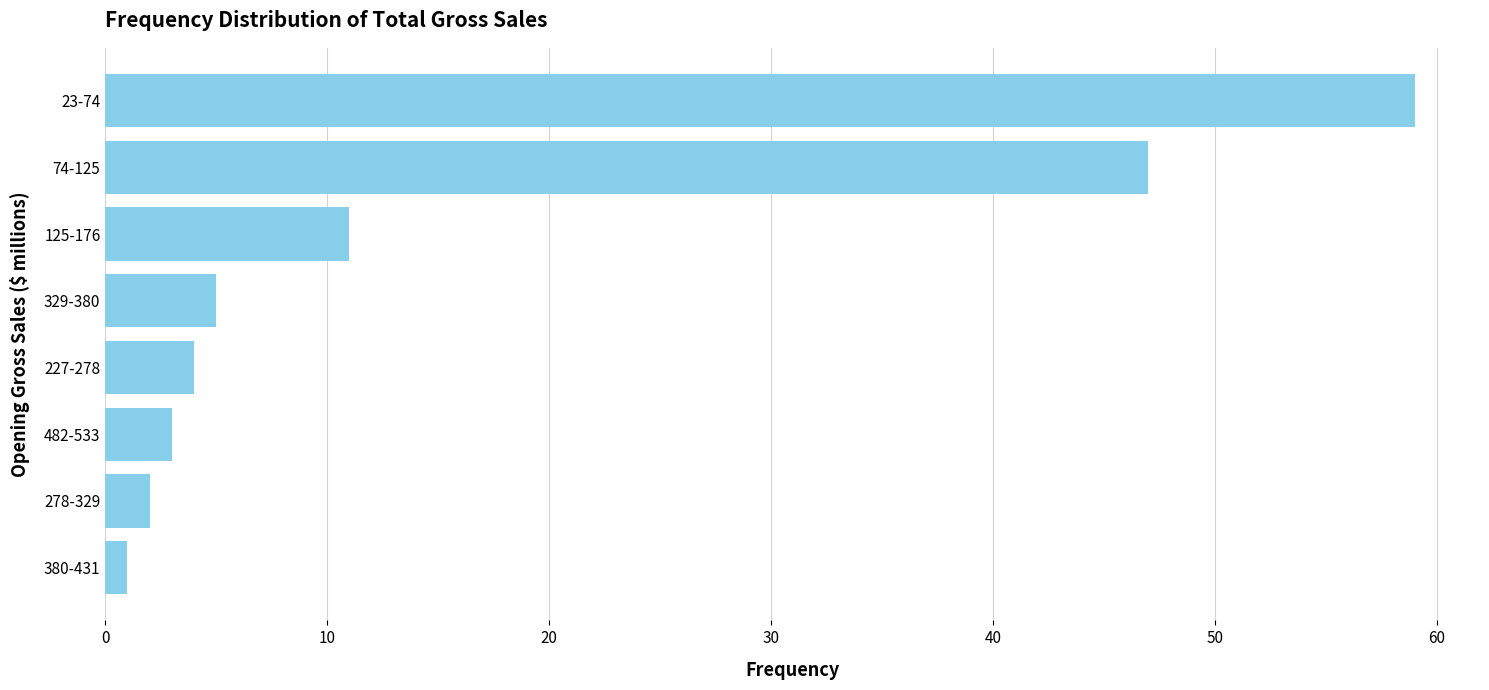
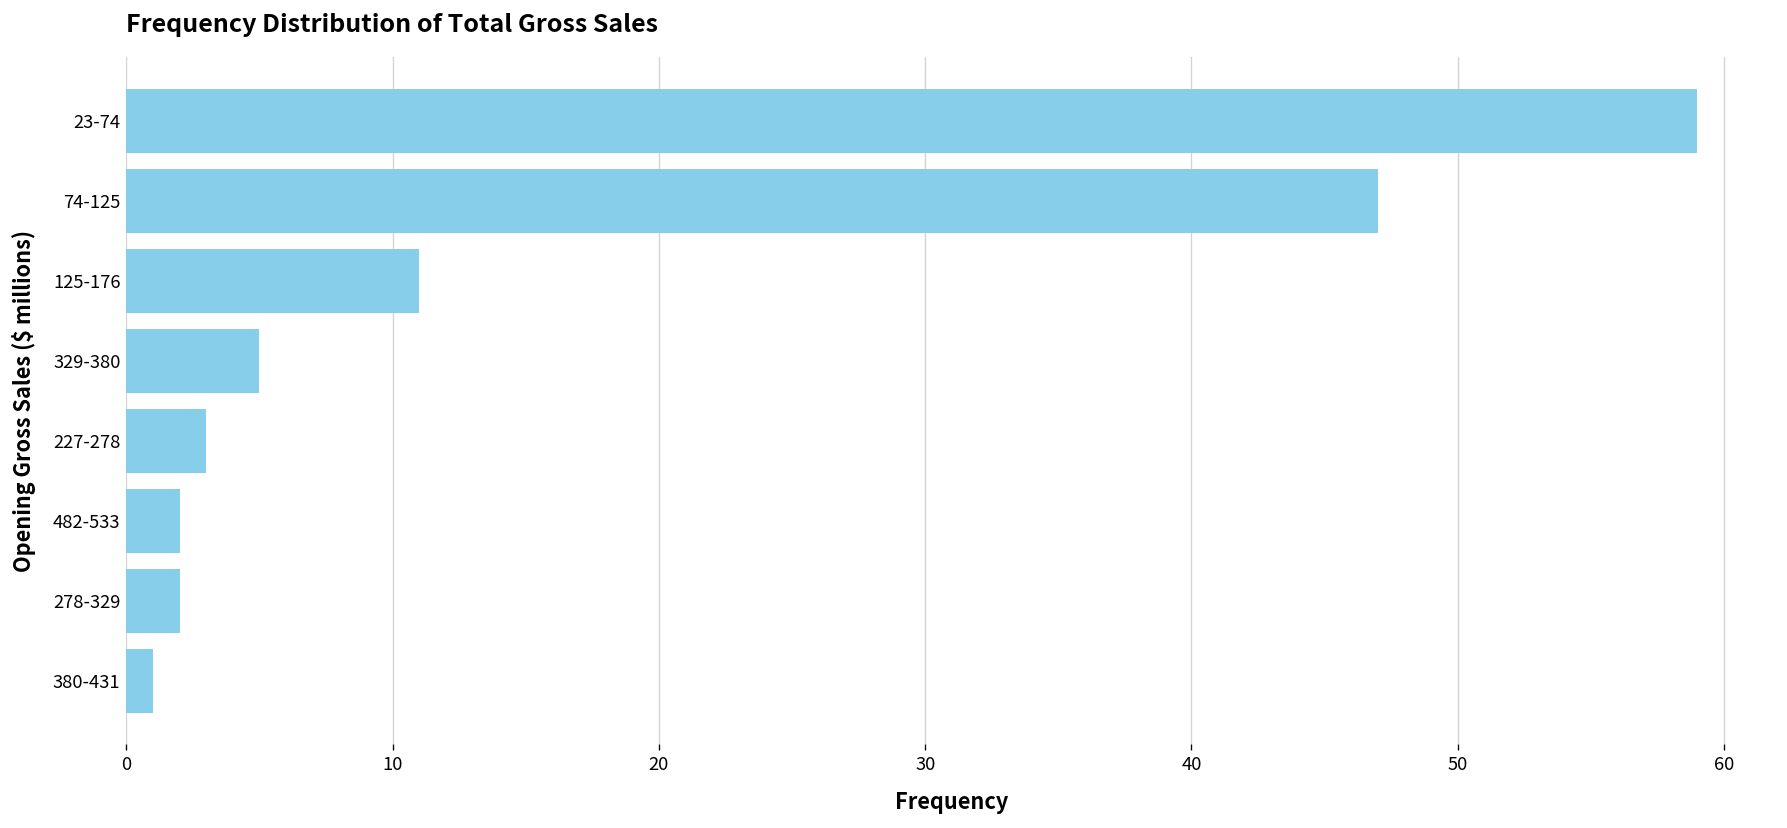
227-278: 4 -> 3
482-533: 3 -> 2
